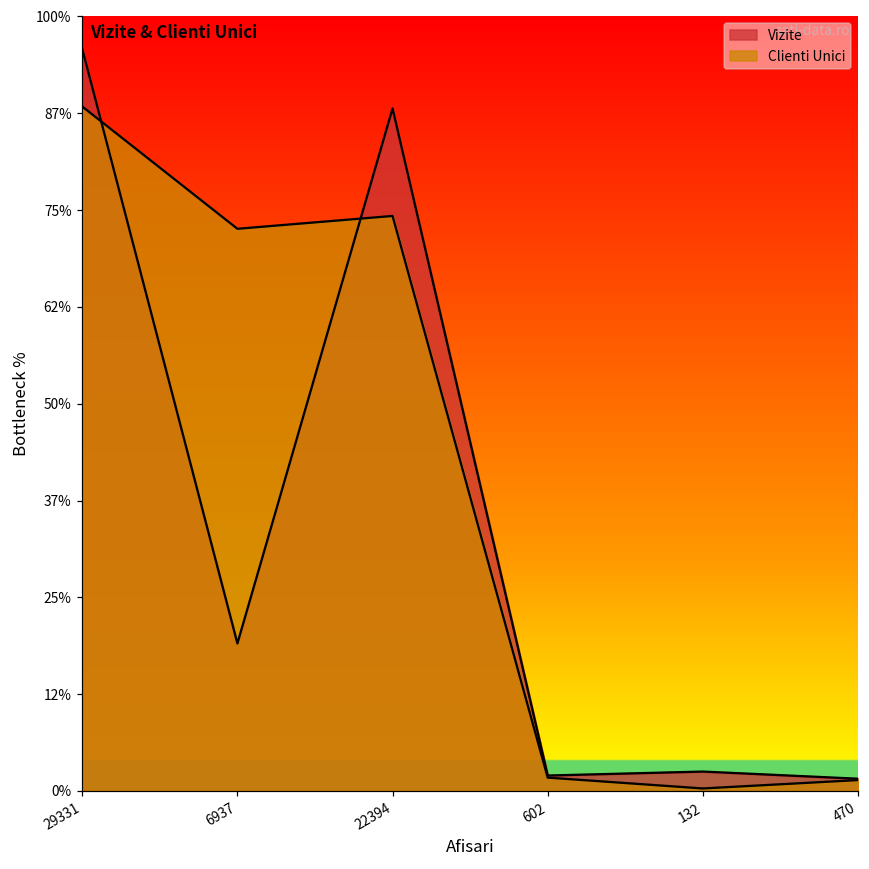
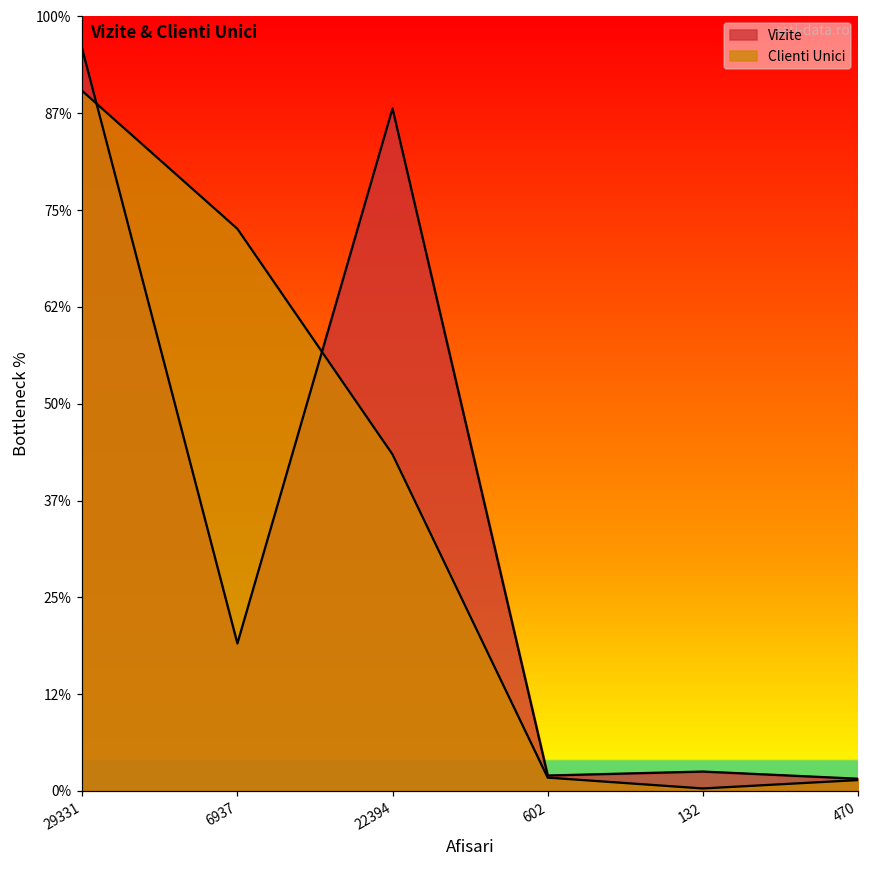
Clienti Unici, 29331: 88% -> 90%
Clienti Unici, 22394: 74% -> 43%
